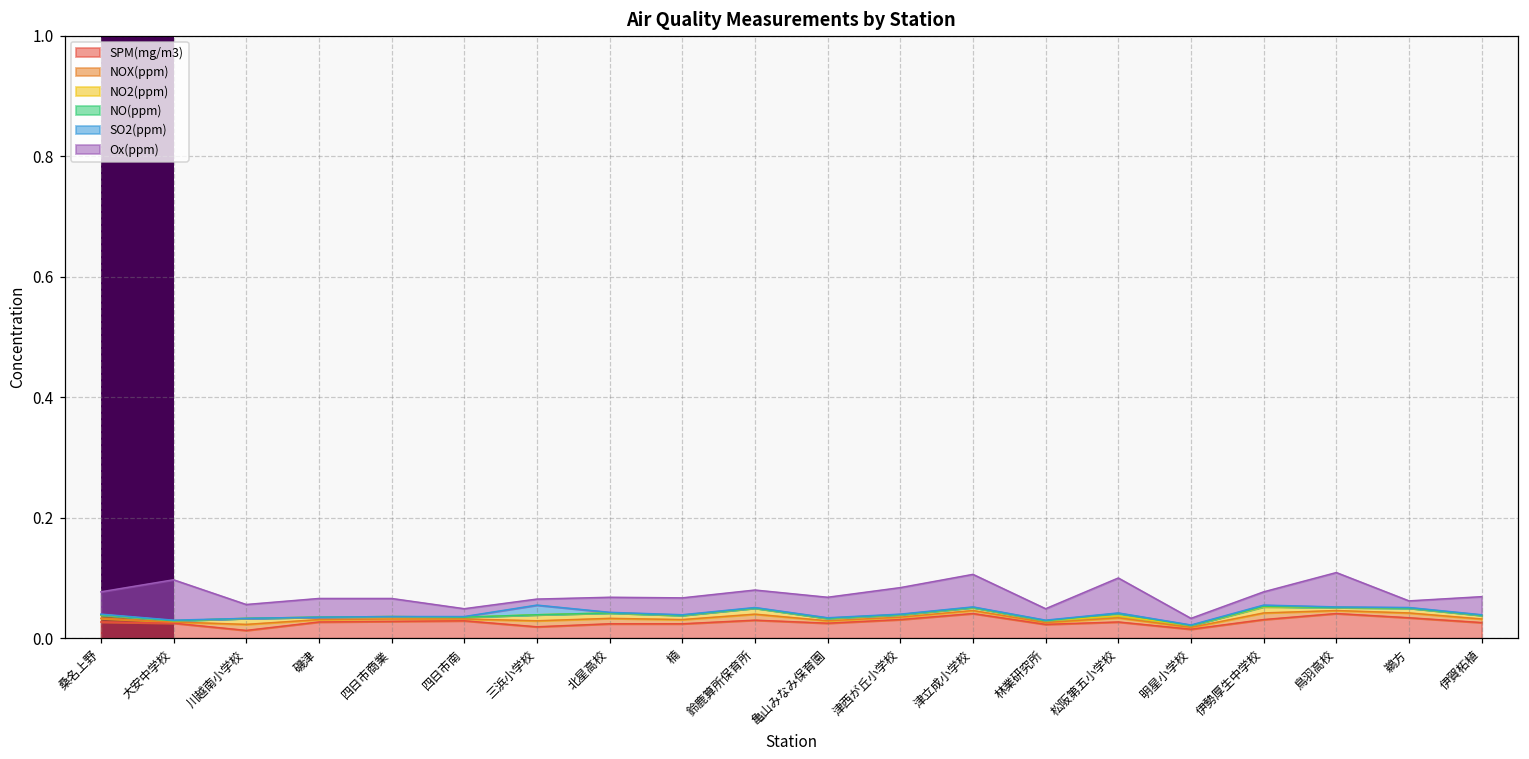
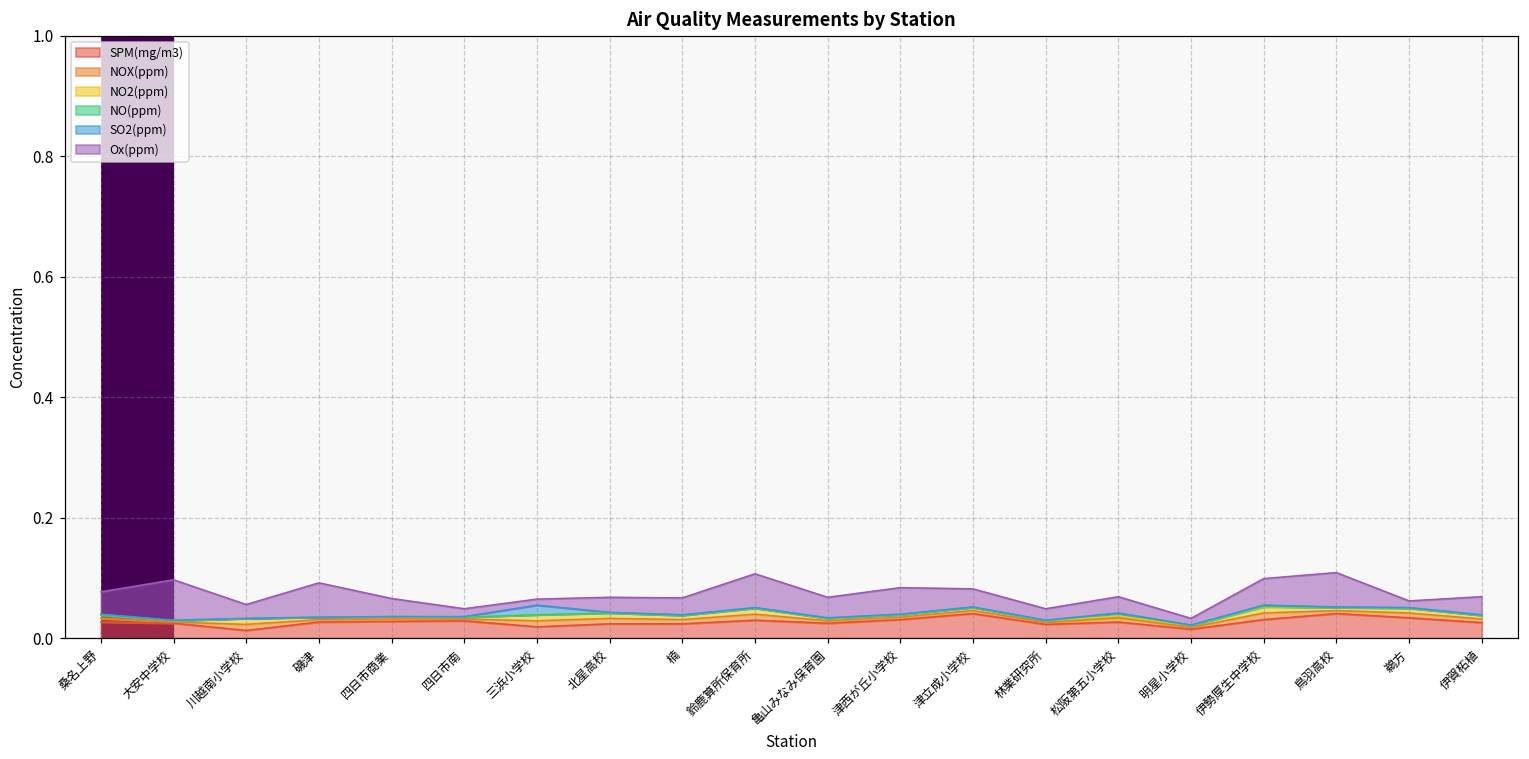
Ox(ppm), 磯津: 0.03 -> 0.06
Ox(ppm), 鈴鹿算所保育所: 0.03 -> 0.06
Ox(ppm), 津立成小学校: 0.05 -> 0.03
Ox(ppm), 松阪第五小学校: 0.06 -> 0.03
Ox(ppm), 伊勢厚生中学校: 0.02 -> 0.04
